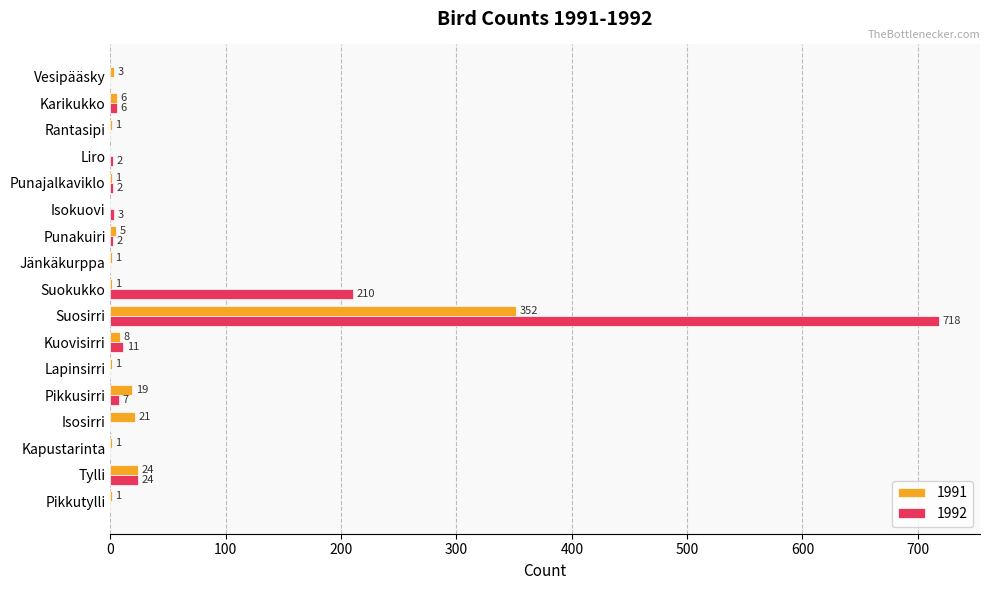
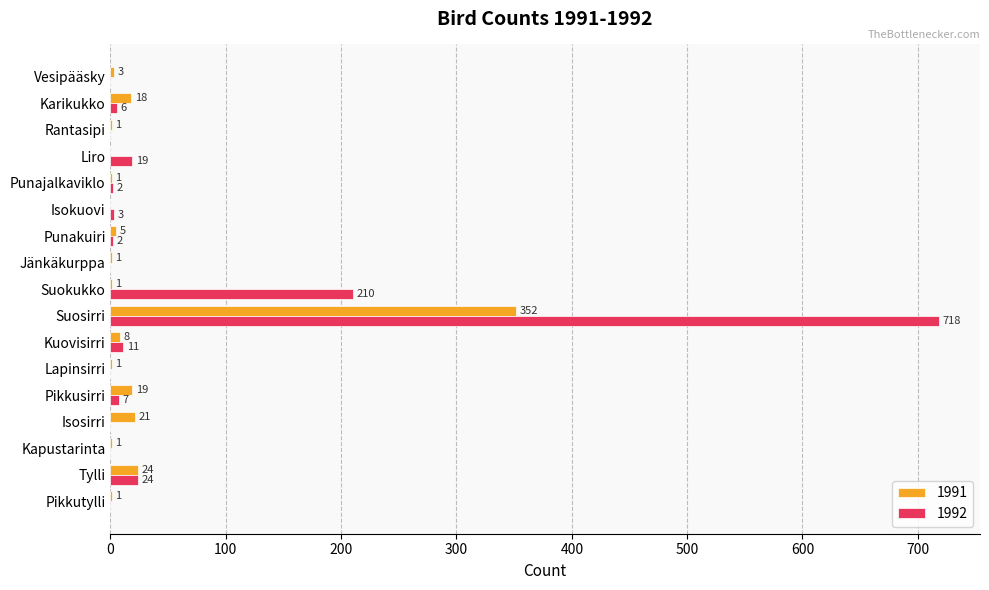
1991, Karikukko: 6 -> 18
1992, Liro: 2 -> 19
